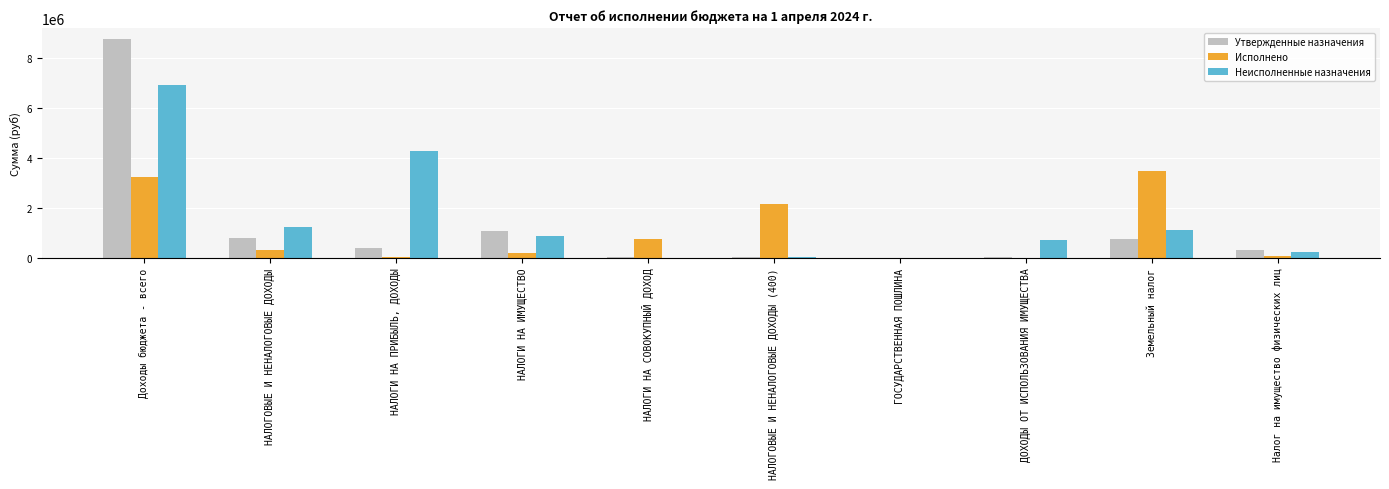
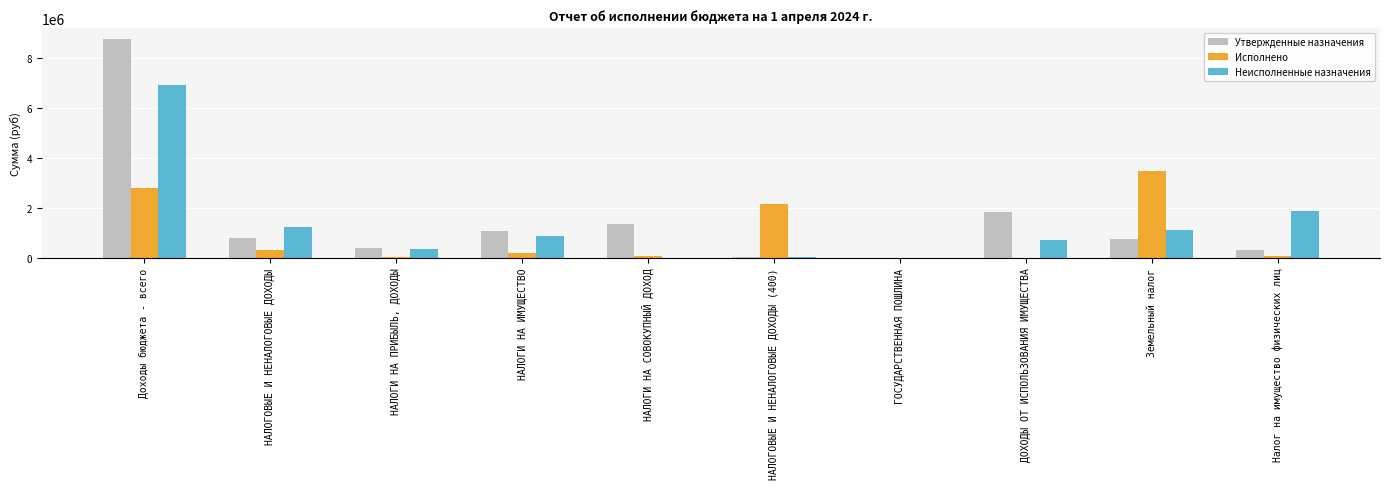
Исполнено, Доходы бюджета - всего: 3200000 -> 2800000
Неисполненные назначения, НАЛОГИ НА ПРИБЫЛЬ, ДОХОДЫ: 4300000 -> 400000
Утвержденные назначения, НАЛОГИ НА СОВОКУПНЫЙ ДОХОД: 0 -> 1400000
Исполнено, НАЛОГИ НА СОВОКУПНЫЙ ДОХОД: 800000 -> 100000
Утвержденные назначения, ДОХОДЫ ОТ ИСПОЛЬЗОВАНИЯ ИМУЩЕСТВА: 0 -> 1800000
Неисполненные назначения, Налог на имущество физических лиц: 200000 -> 1900000
